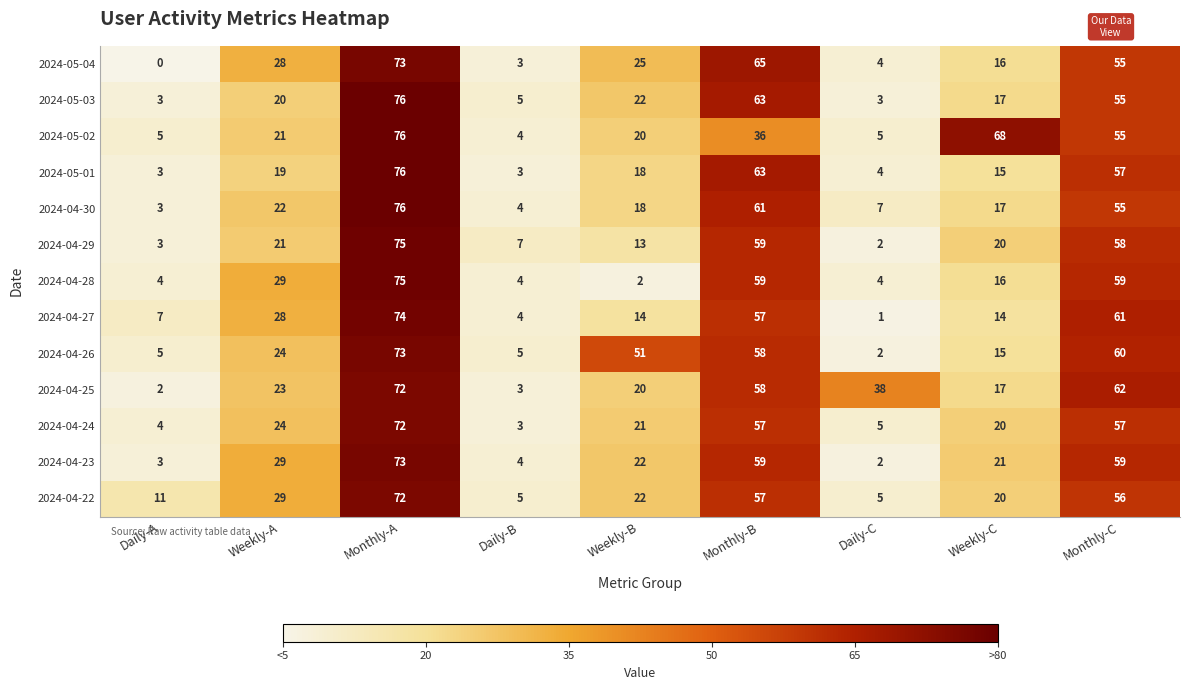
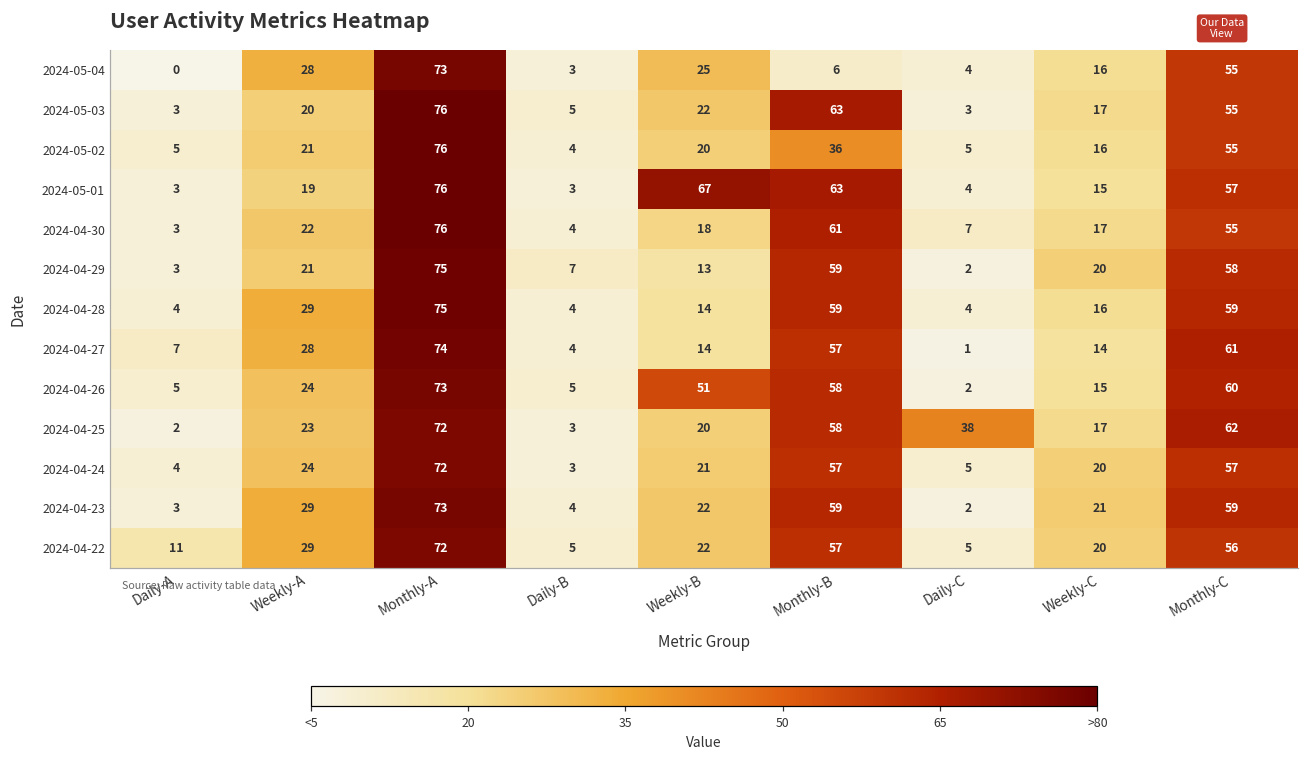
2024-05-04, Monthly-B: 65 -> 6
2024-05-02, Weekly-C: 68 -> 16
2024-05-01, Weekly-B: 18 -> 67
2024-04-28, Weekly-B: 2 -> 14
